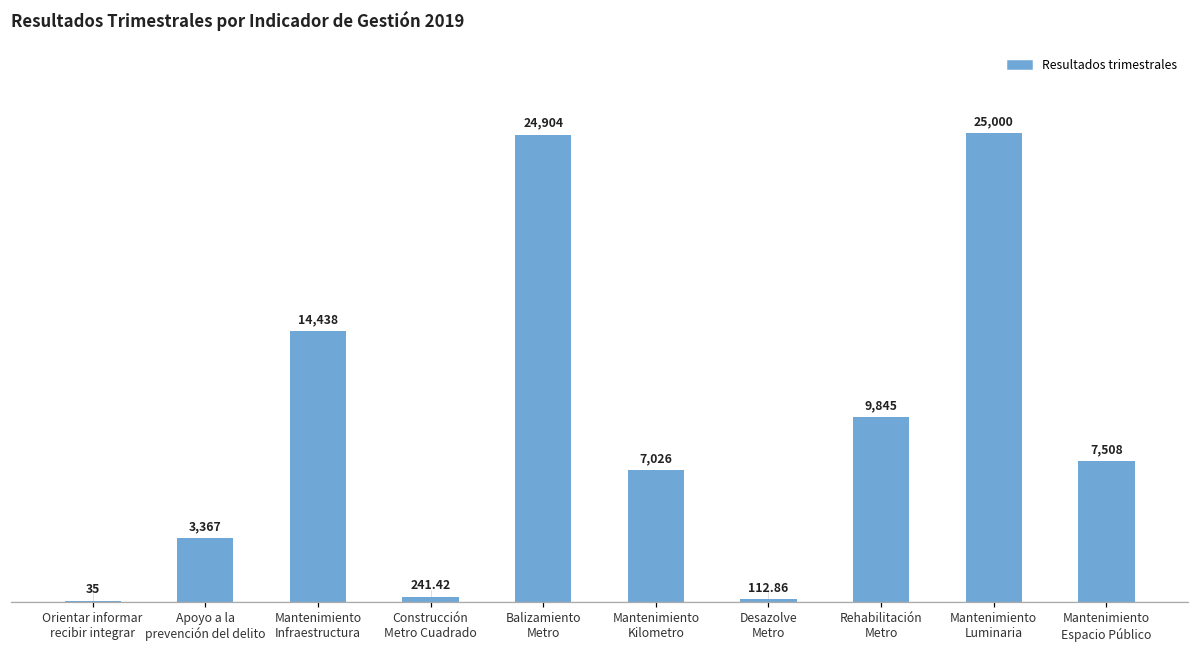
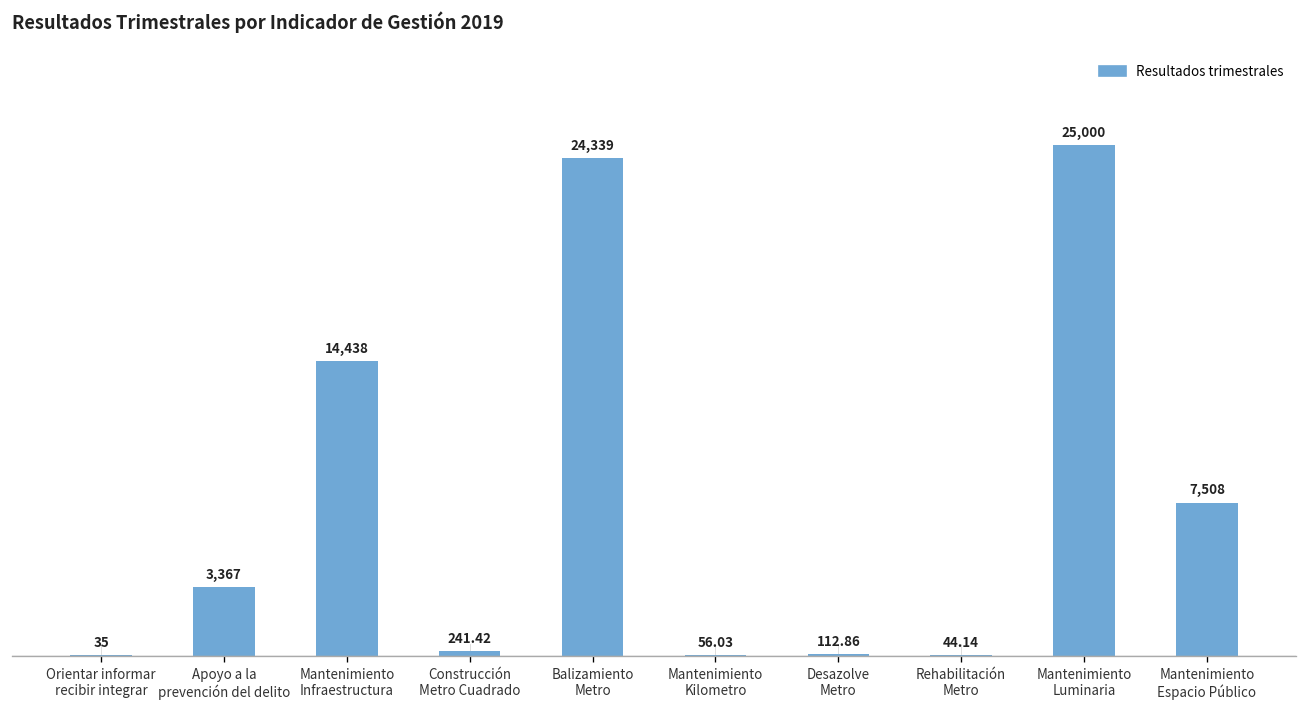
Balizamiento Metro: 24,904 -> 24,339
Mantenimiento Kilometro: 7,026 -> 56.03
Rehabilitación Metro: 9,845 -> 44.14
